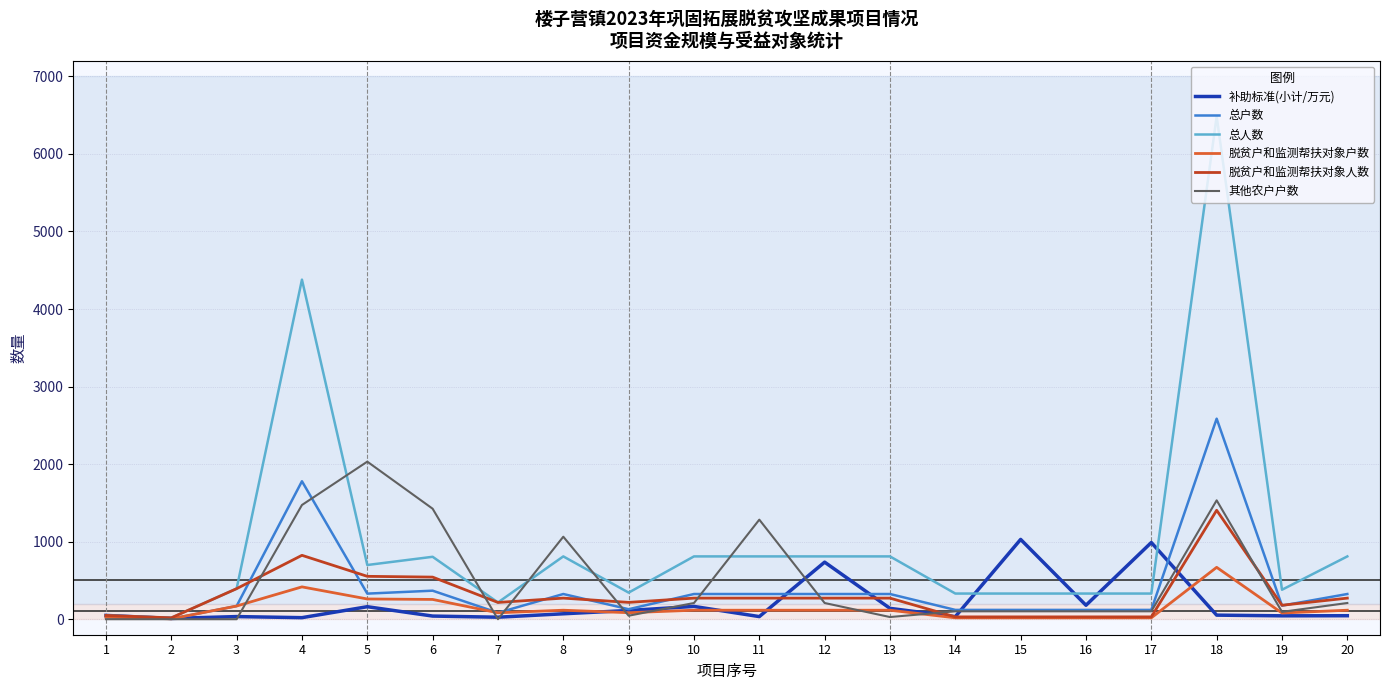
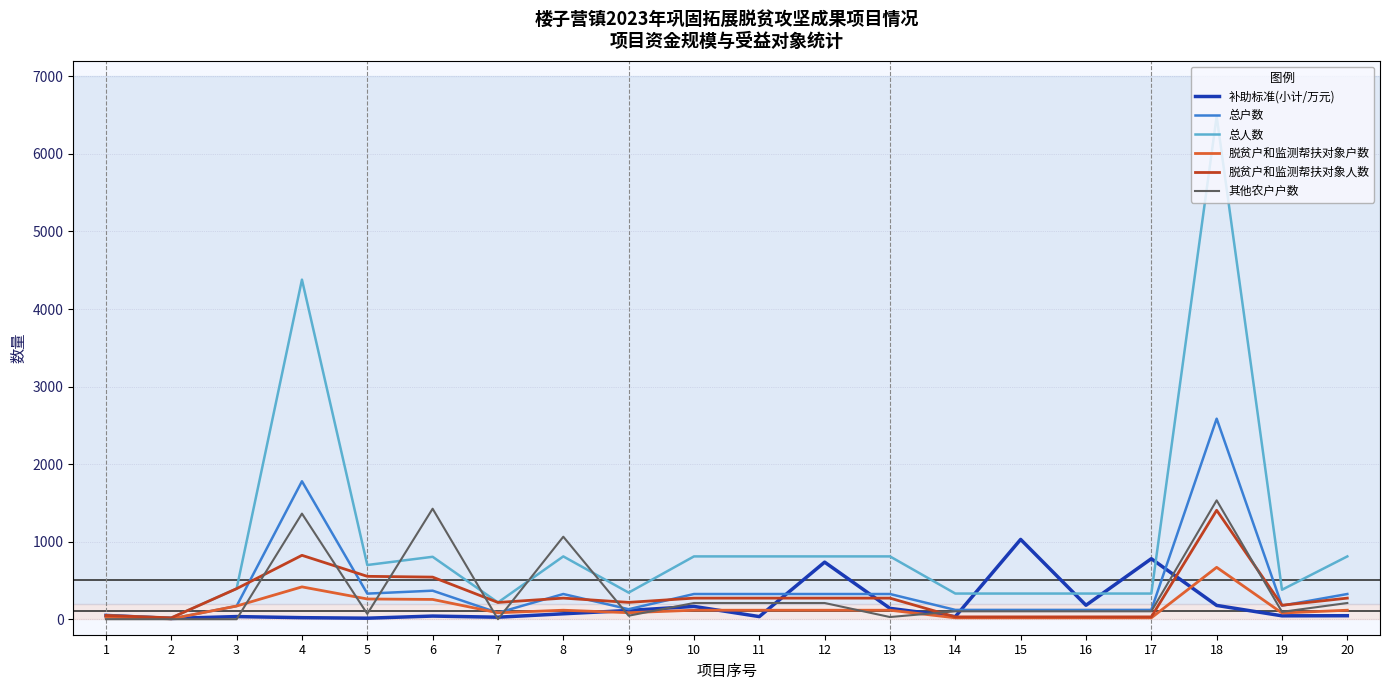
其他农户户数, 4: 1500 -> 1400
补助标准(小计/万元), 5: 200 -> 0
其他农户户数, 5: 2000 -> 100
其他农户户数, 11: 1300 -> 200
补助标准(小计/万元), 17: 1000 -> 800
补助标准(小计/万元), 18: 100 -> 200
